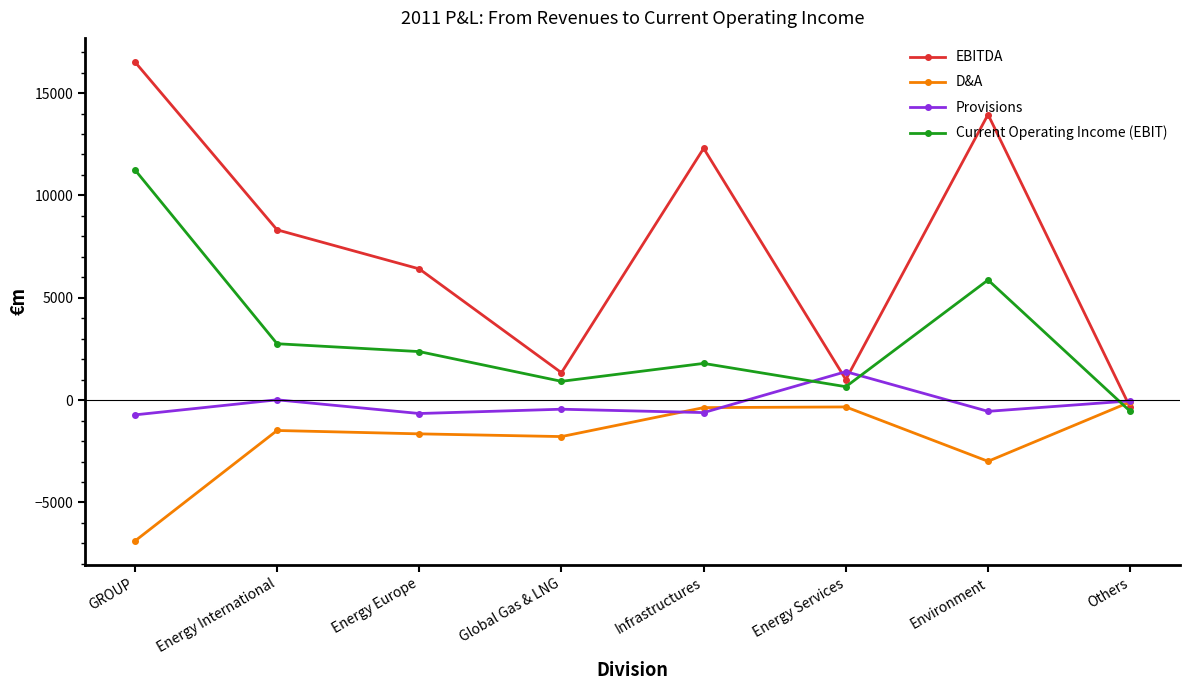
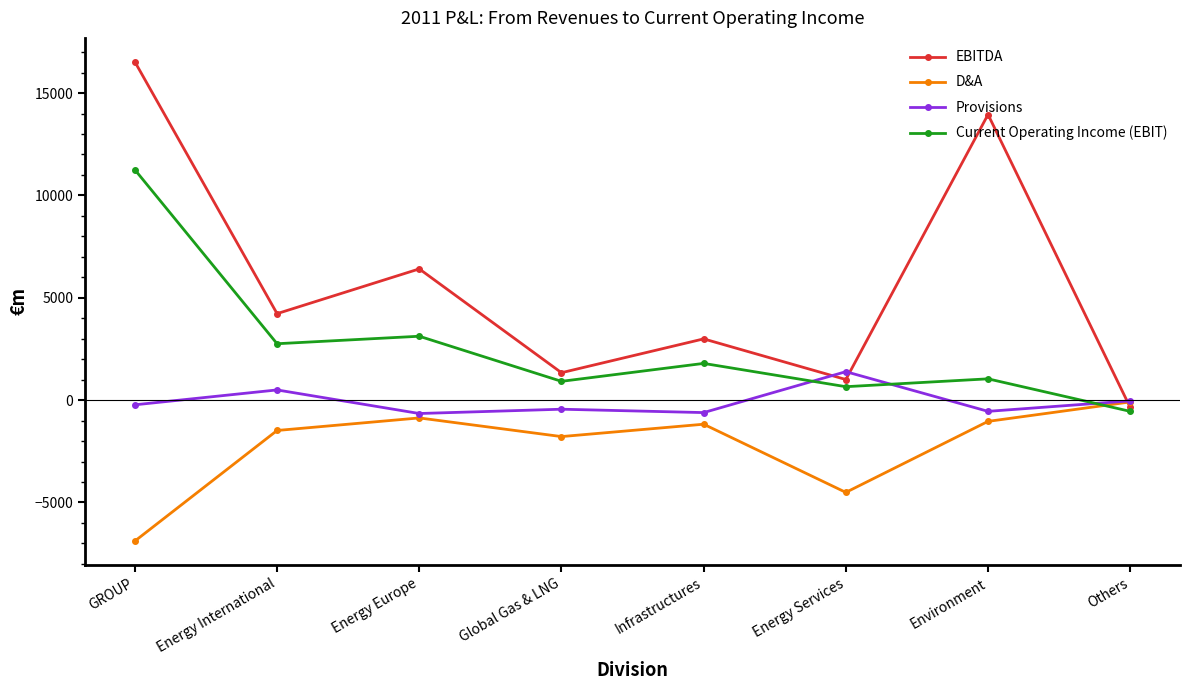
Provisions, GROUP: -700 -> -200
EBITDA, Energy International: 8300 -> 4200
Provisions, Energy International: 0 -> 500
D&A, Energy Europe: -1600 -> -900
Current Operating Income (EBIT), Energy Europe: 2400 -> 3100
EBITDA, Infrastructures: 12300 -> 3000
D&A, Infrastructures: -400 -> -1200
D&A, Energy Services: -300 -> -4500
D&A, Environment: -3000 -> -1000
Current Operating Income (EBIT), Environment: 5900 -> 1000
